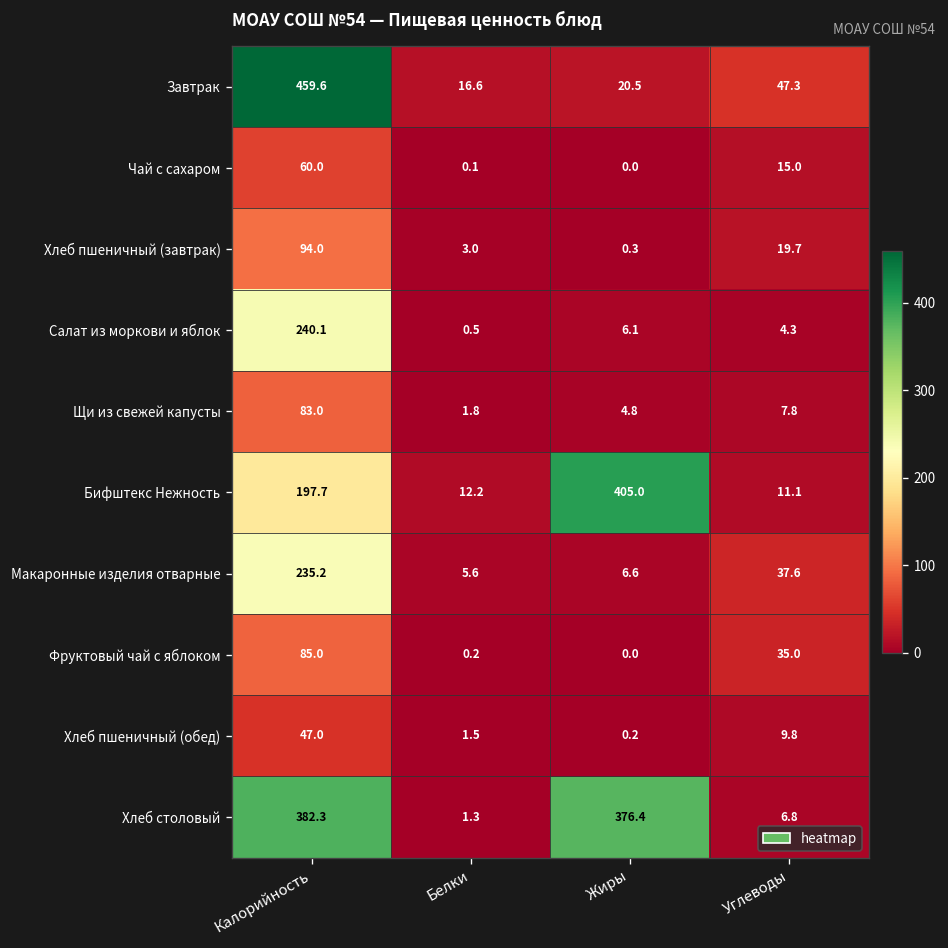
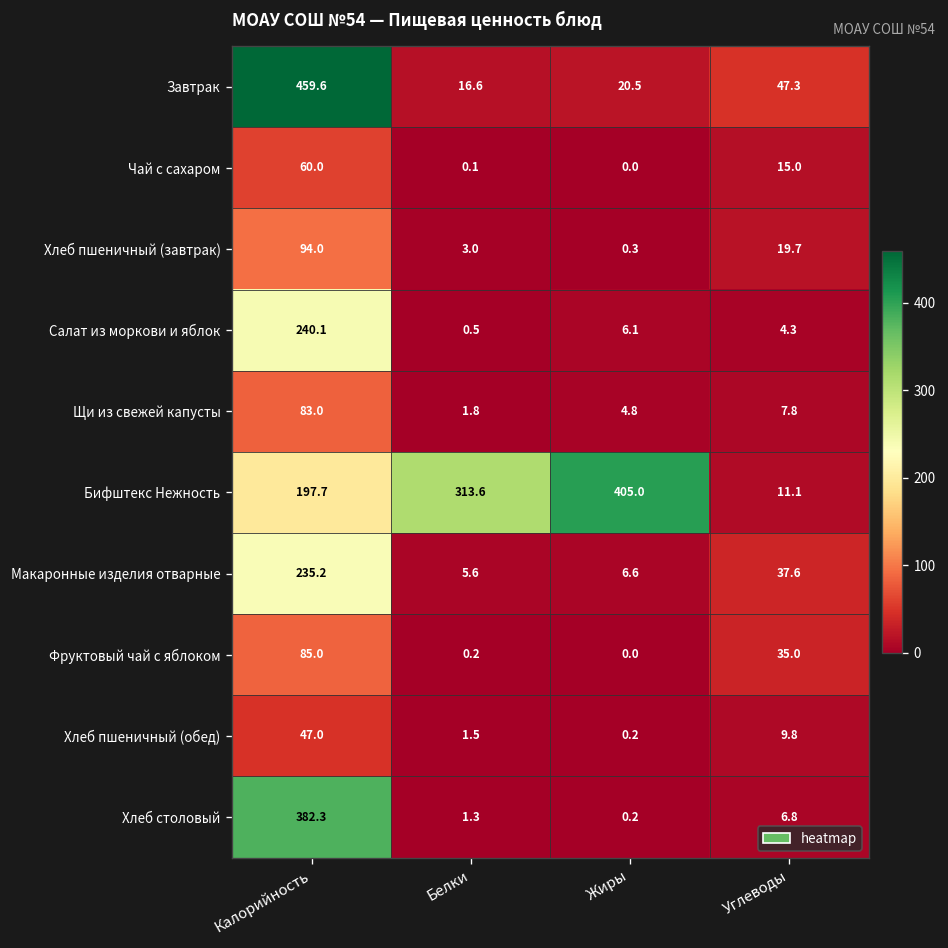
Бифштекс Нежность, Белки: 12.2 -> 313.6
Хлеб столовый, Жиры: 376.4 -> 0.2
